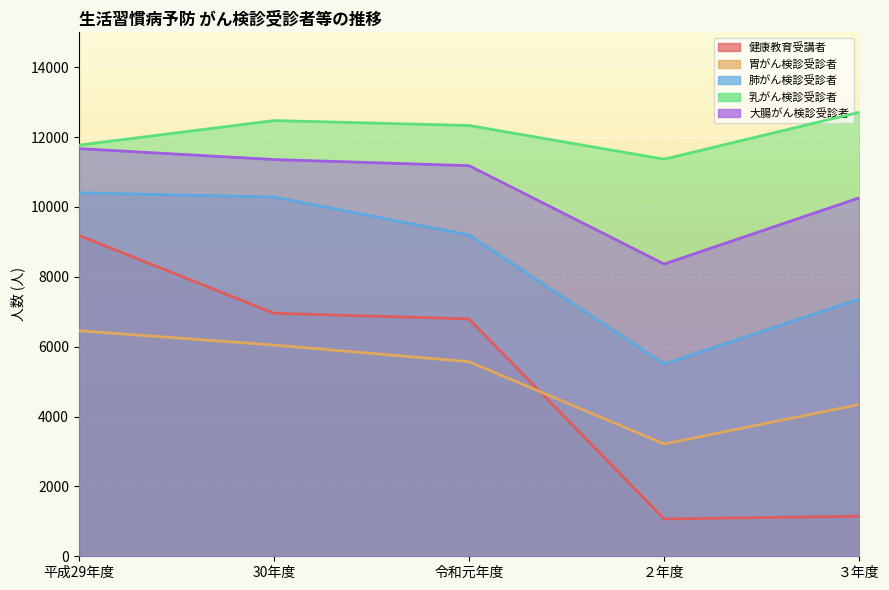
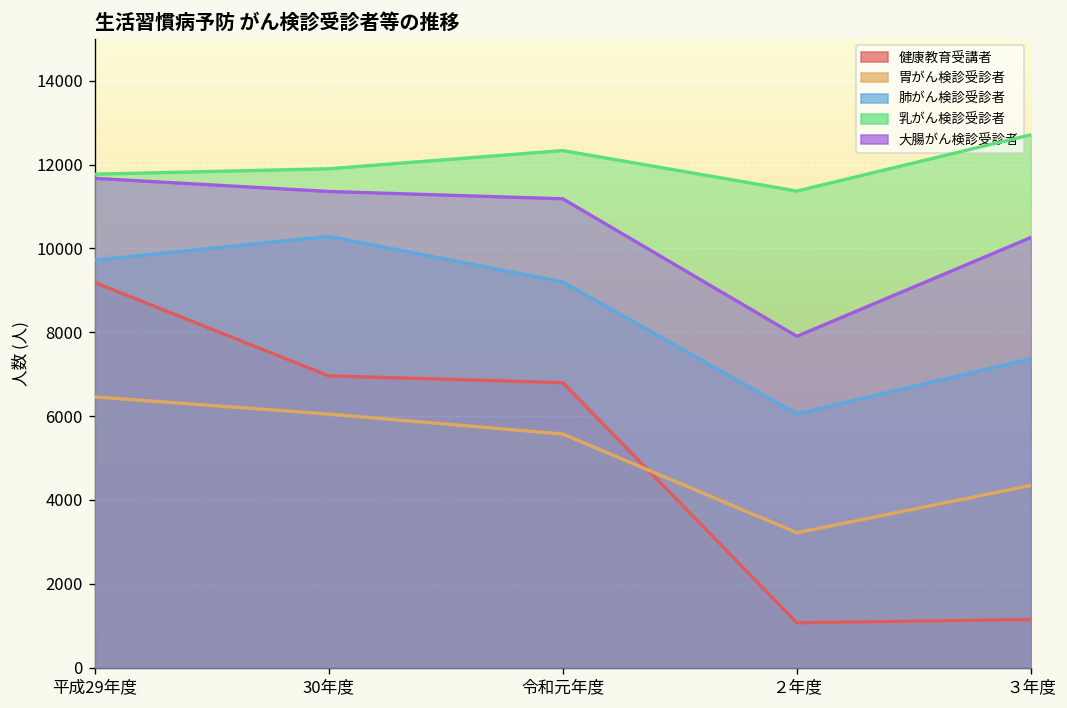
肺がん検診受診者, 平成29年度: 10400 -> 9700
乳がん検診受診者, 30年度: 12500 -> 11900
肺がん検診受診者, ２年度: 5500 -> 6100
大腸がん検診受診者, ２年度: 8400 -> 7900
